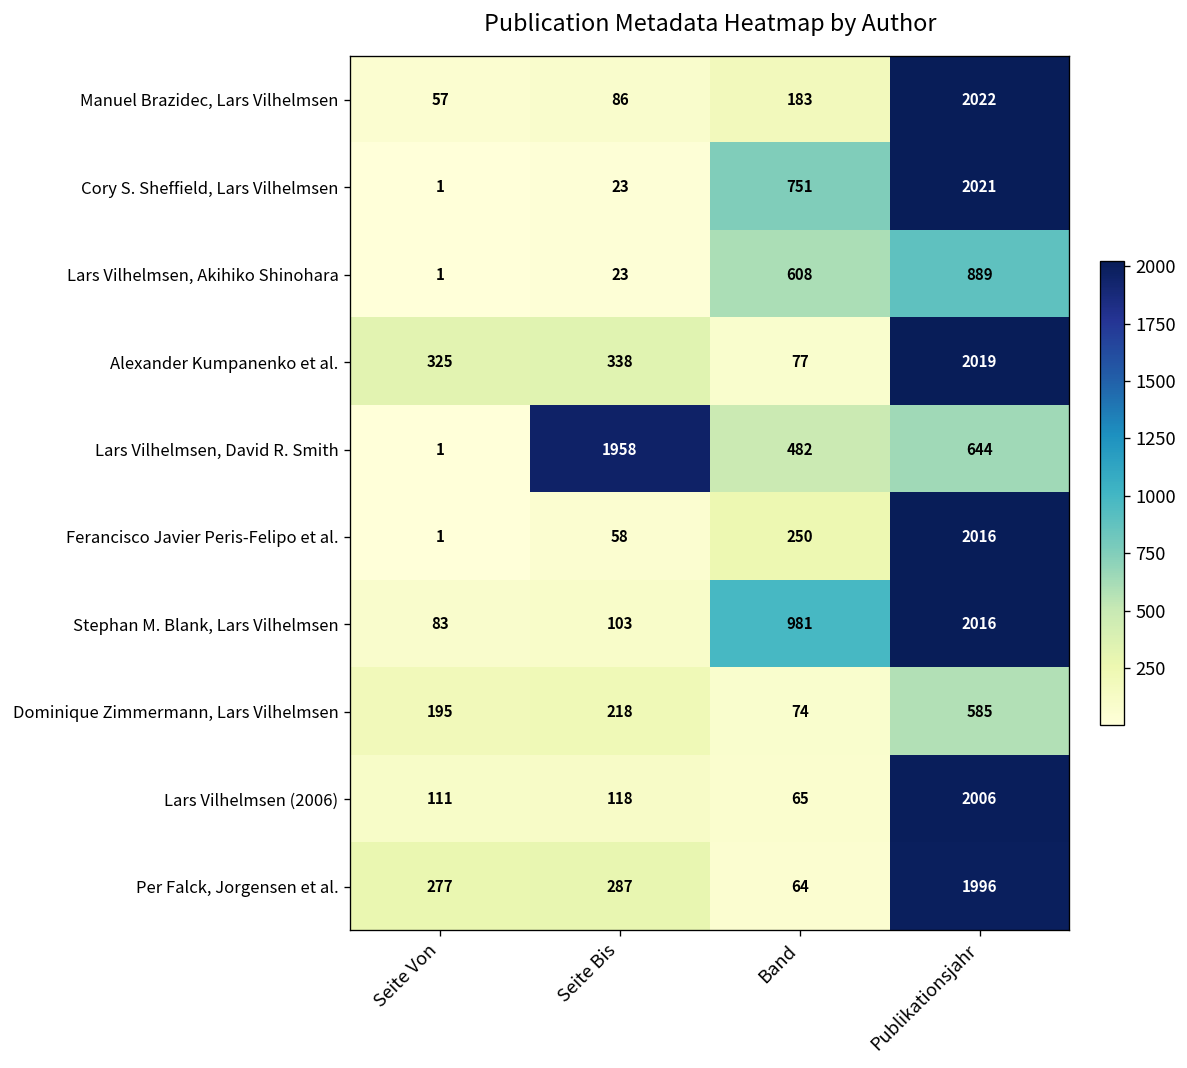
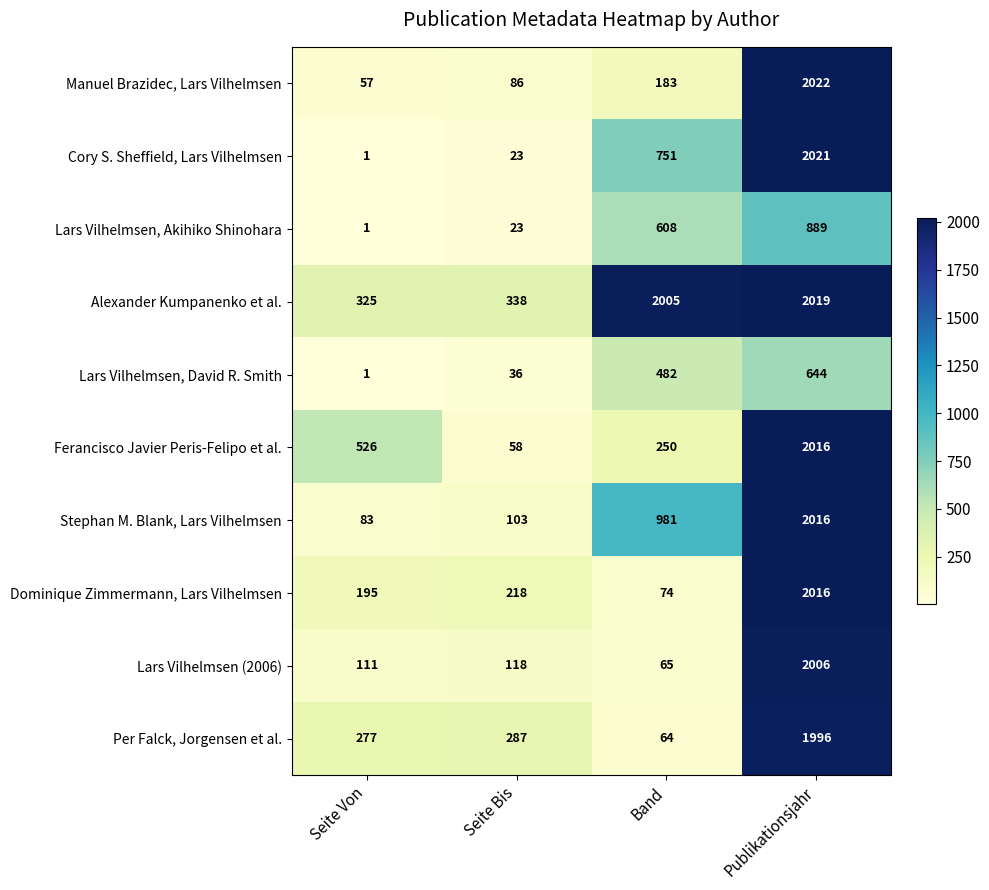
Alexander Kumpanenko et al., Band: 77 -> 2005
Lars Vilhelmsen, David R. Smith, Seite Bis: 1958 -> 36
Ferancisco Javier Peris-Felipo et al., Seite Von: 1 -> 526
Dominique Zimmermann, Lars Vilhelmsen, Publikationsjahr: 585 -> 2016
